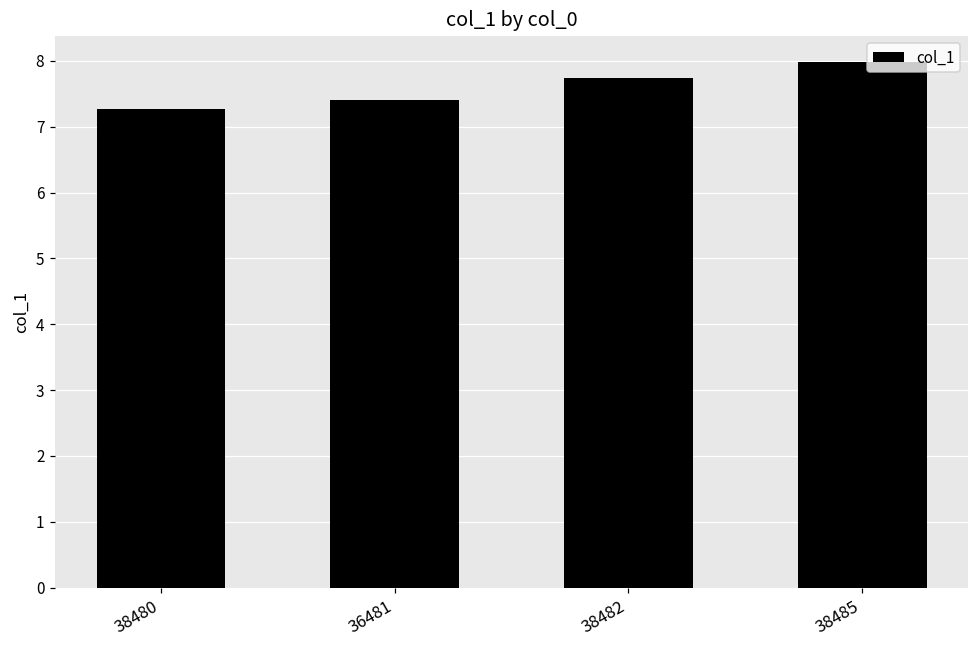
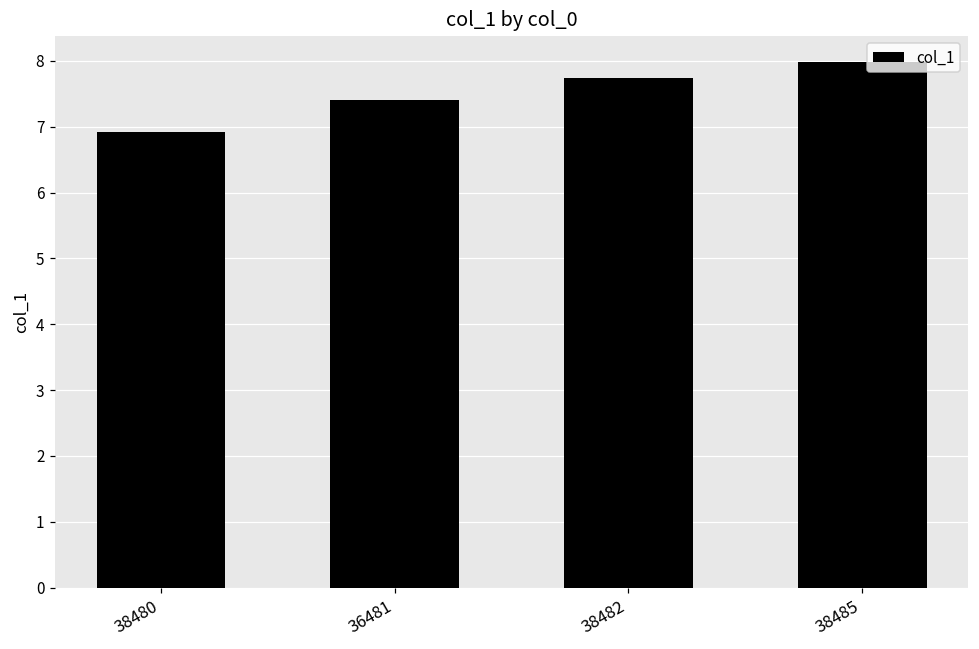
38480: 7.3 -> 6.9
